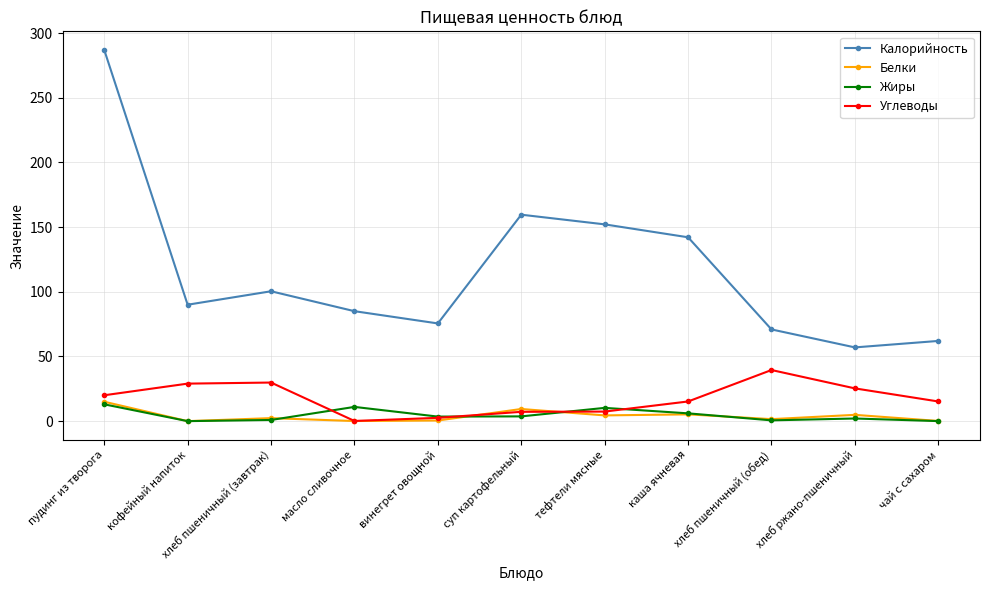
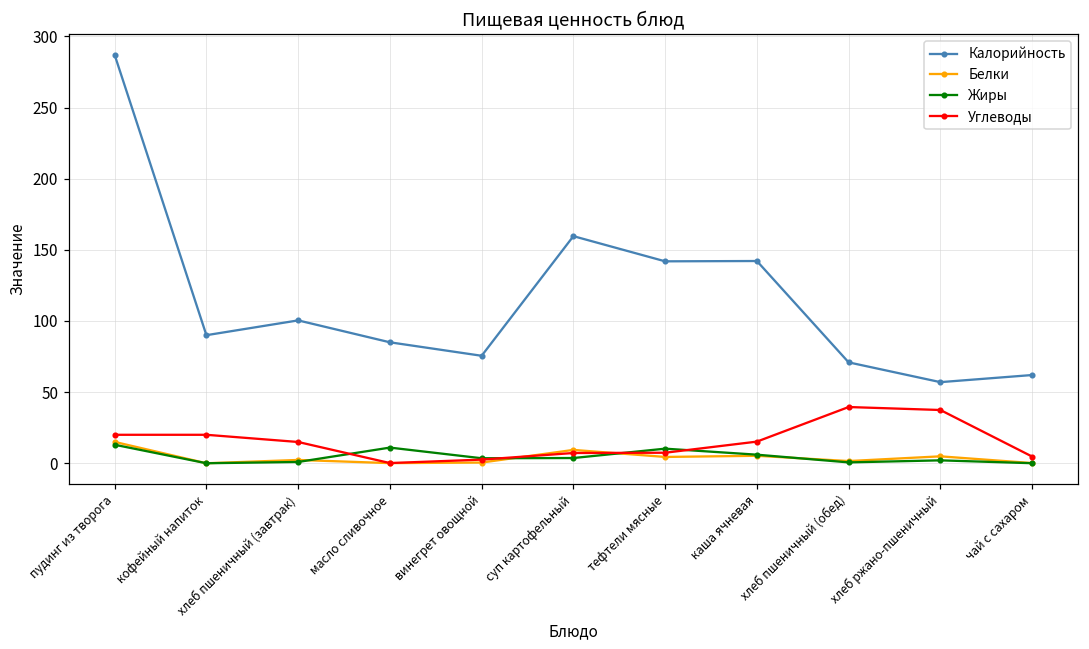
Углеводы, кофейный напиток: 29 -> 20
Углеводы, хлеб пшеничный (завтрак): 30 -> 15
Калорийность, тефтели мясные: 152 -> 142
Углеводы, хлеб ржано-пшеничный: 25 -> 37
Углеводы, чай с сахаром: 15 -> 5
